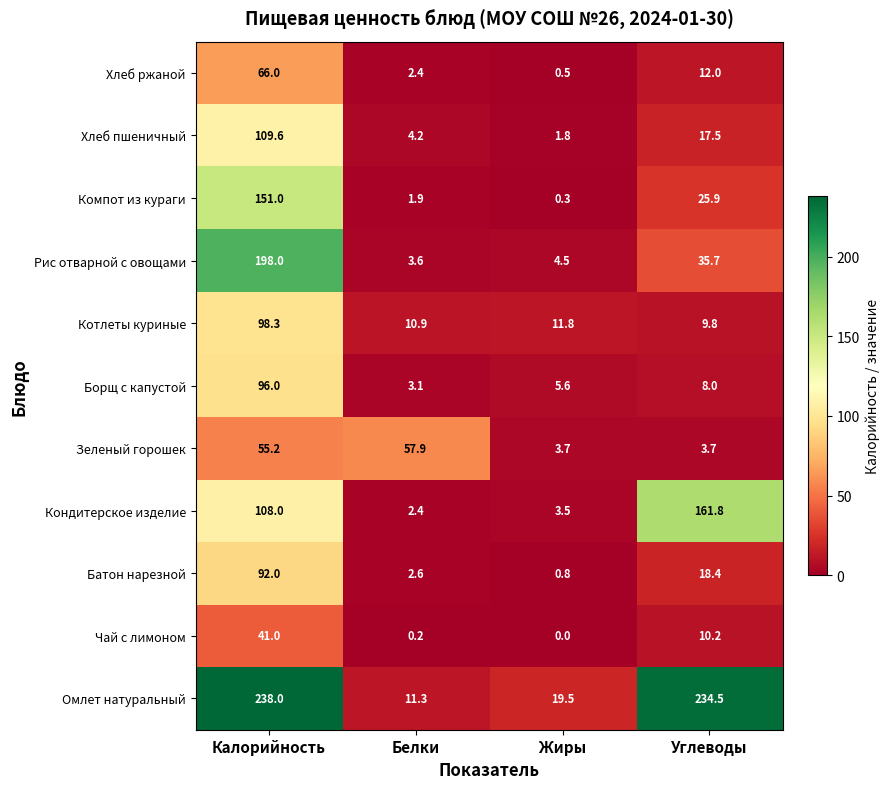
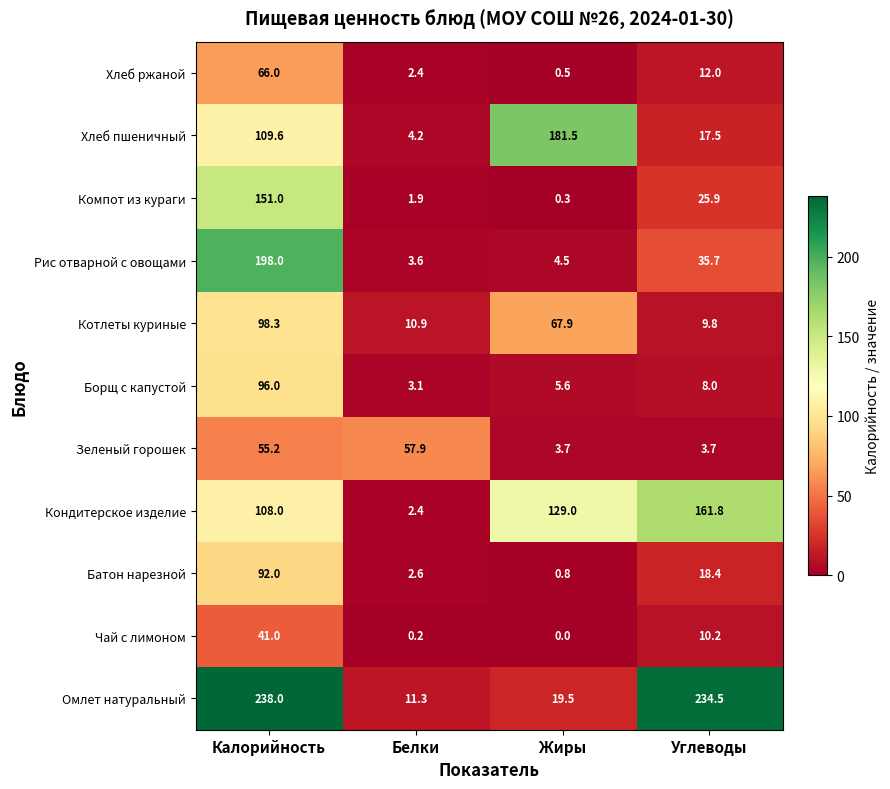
Хлеб пшеничный, Жиры: 1.8 -> 181.5
Котлеты куриные, Жиры: 11.8 -> 67.9
Кондитерское изделие, Жиры: 3.5 -> 129.0
